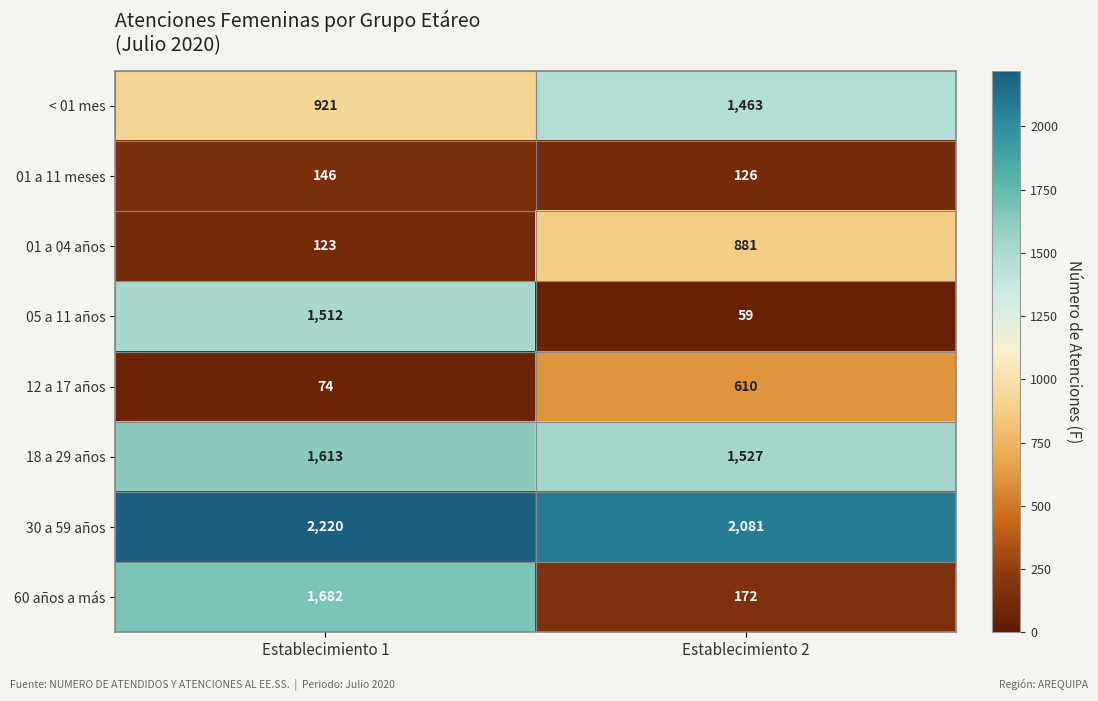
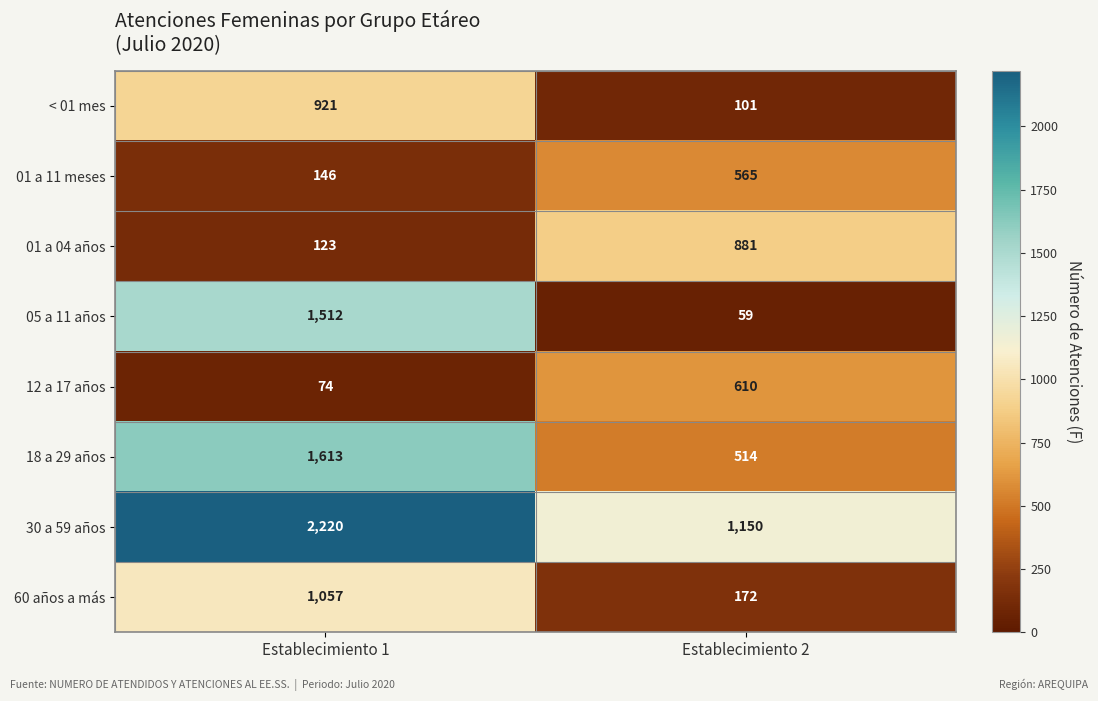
< 01 mes, Establecimiento 2: 1,463 -> 101
01 a 11 meses, Establecimiento 2: 126 -> 565
18 a 29 años, Establecimiento 2: 1,527 -> 514
30 a 59 años, Establecimiento 2: 2,081 -> 1,150
60 años a más, Establecimiento 1: 1,682 -> 1,057
